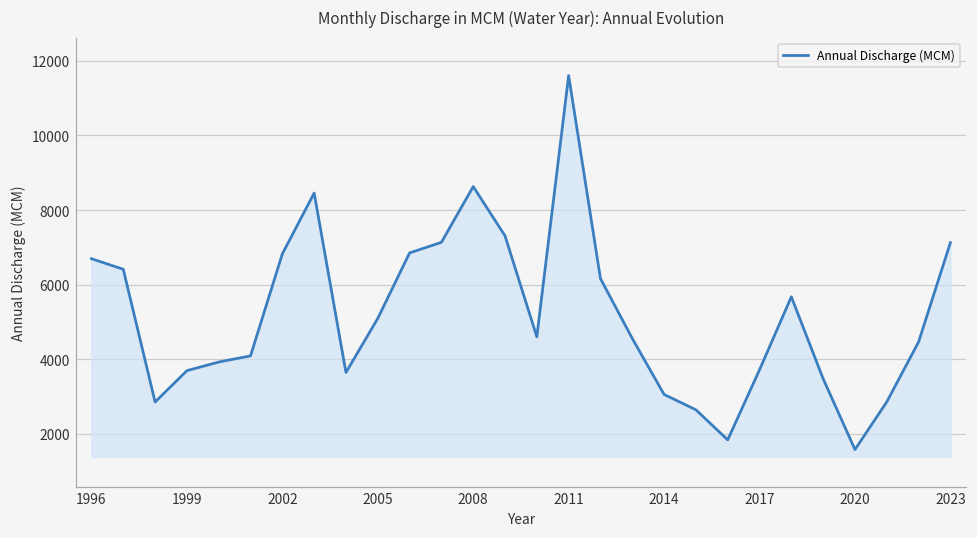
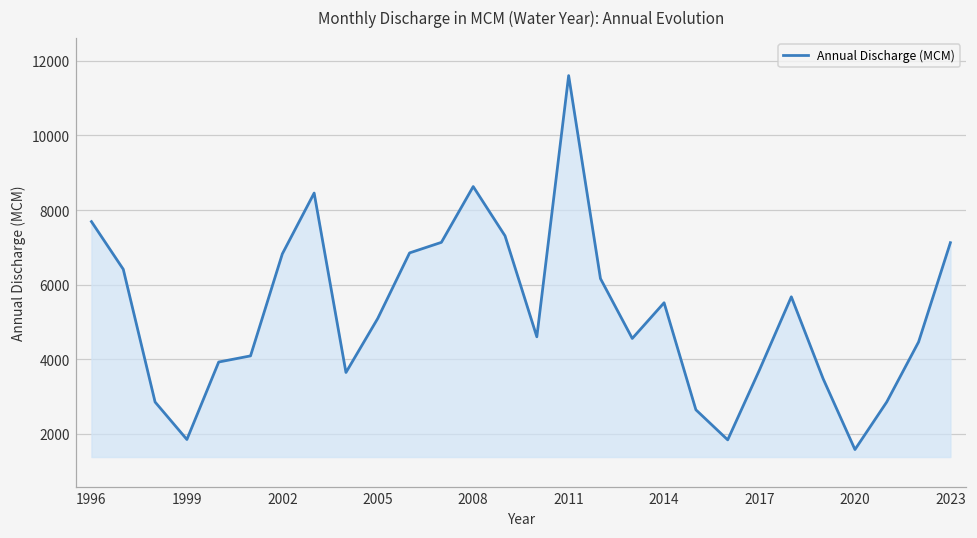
1996: 6700 -> 7700
1999: 3700 -> 1800
2014: 3100 -> 5500
